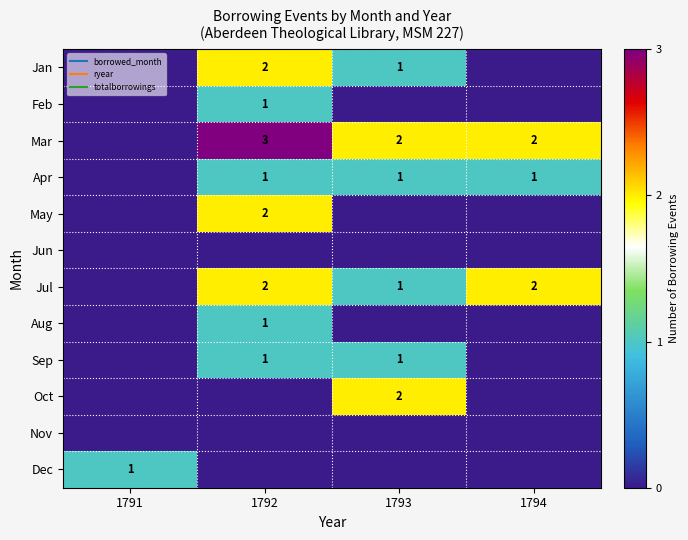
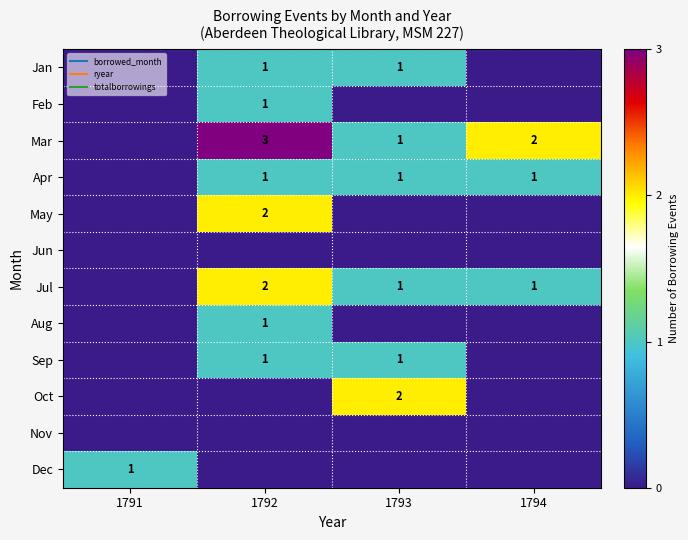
Jan, 1792: 2 -> 1
Mar, 1793: 2 -> 1
Jul, 1794: 2 -> 1
